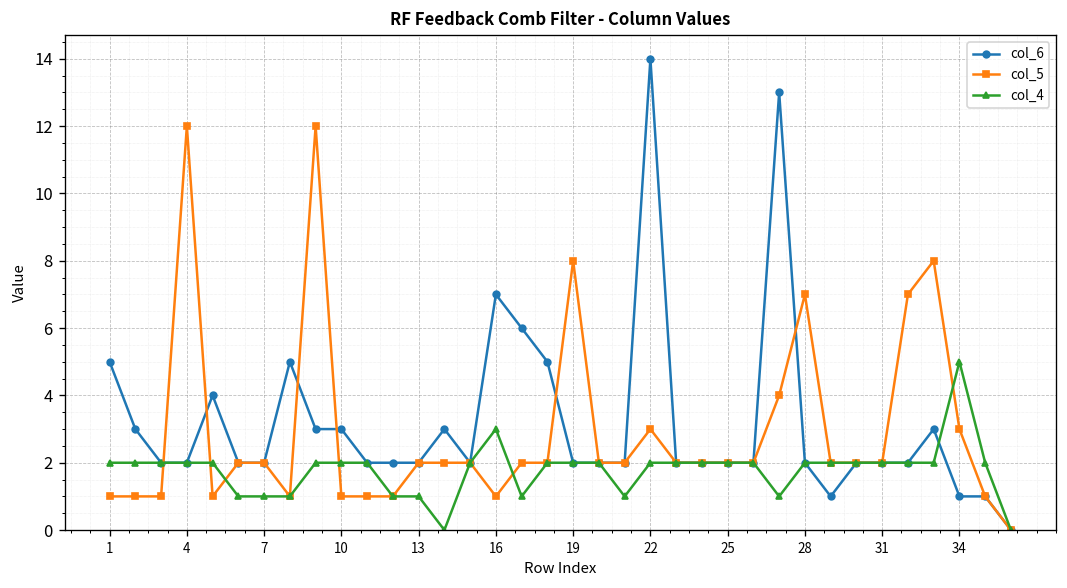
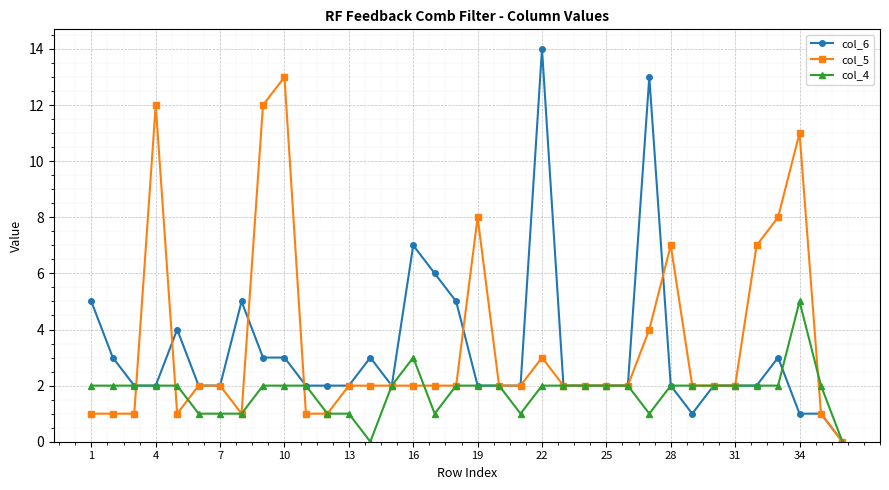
col_5, 10: 1 -> 13
col_5, 16: 1 -> 2
col_5, 34: 3 -> 11
